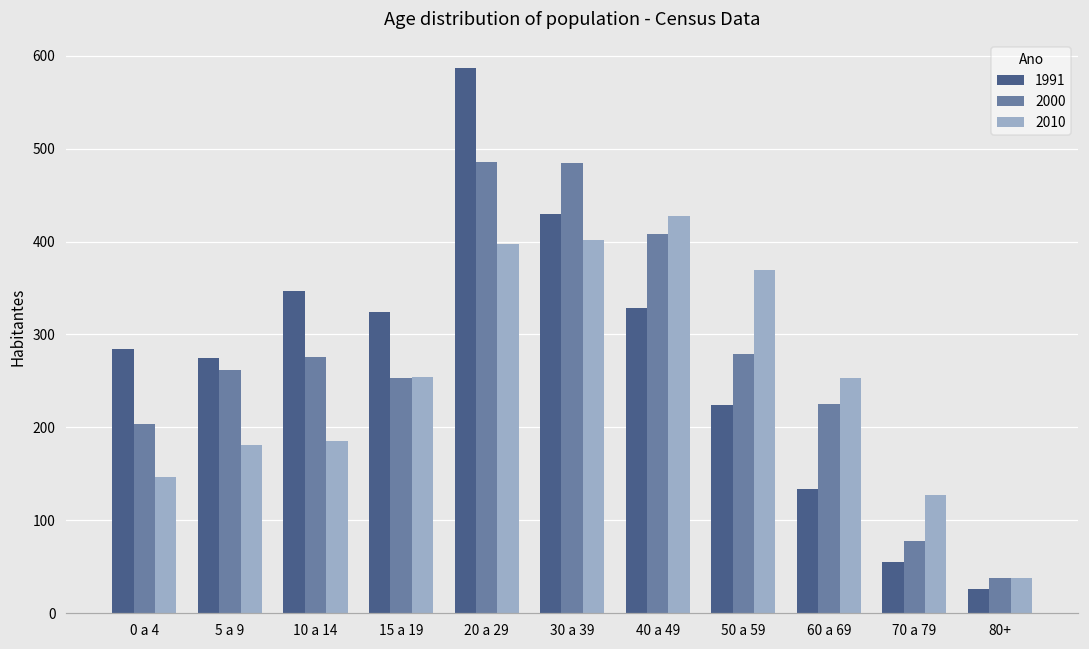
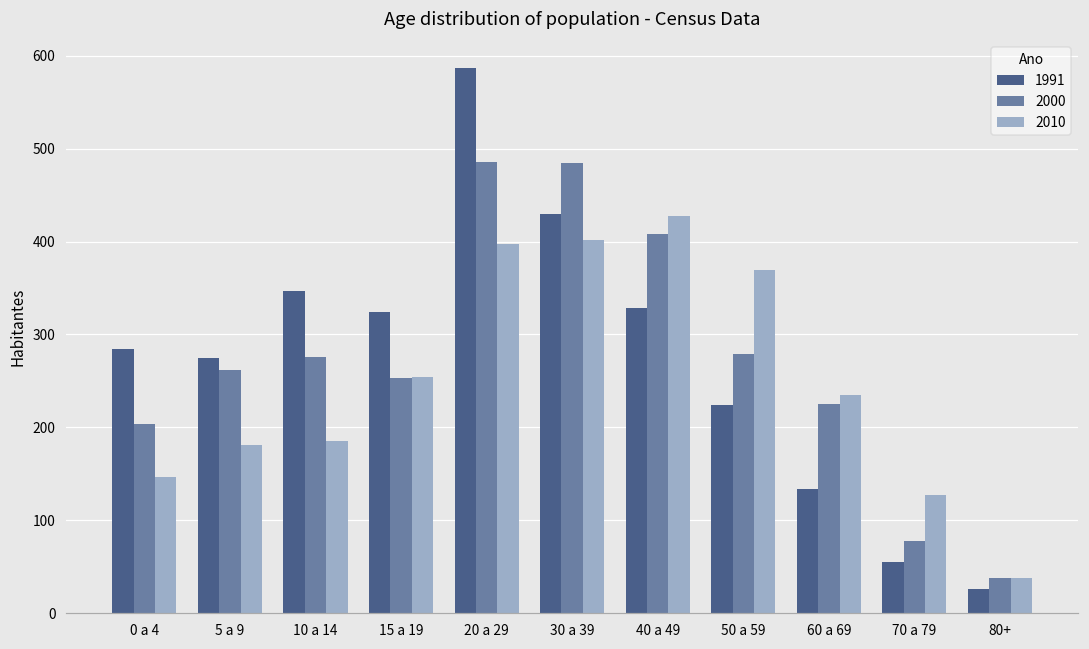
2010, 60 a 69: 250 -> 240
